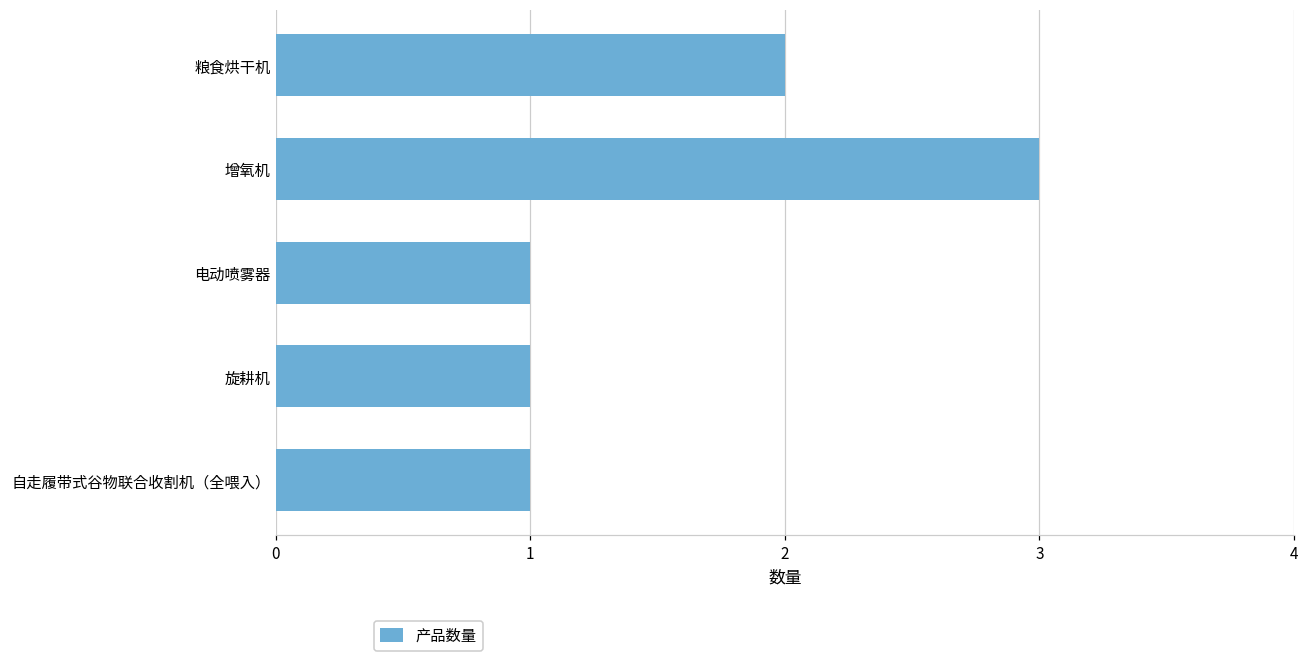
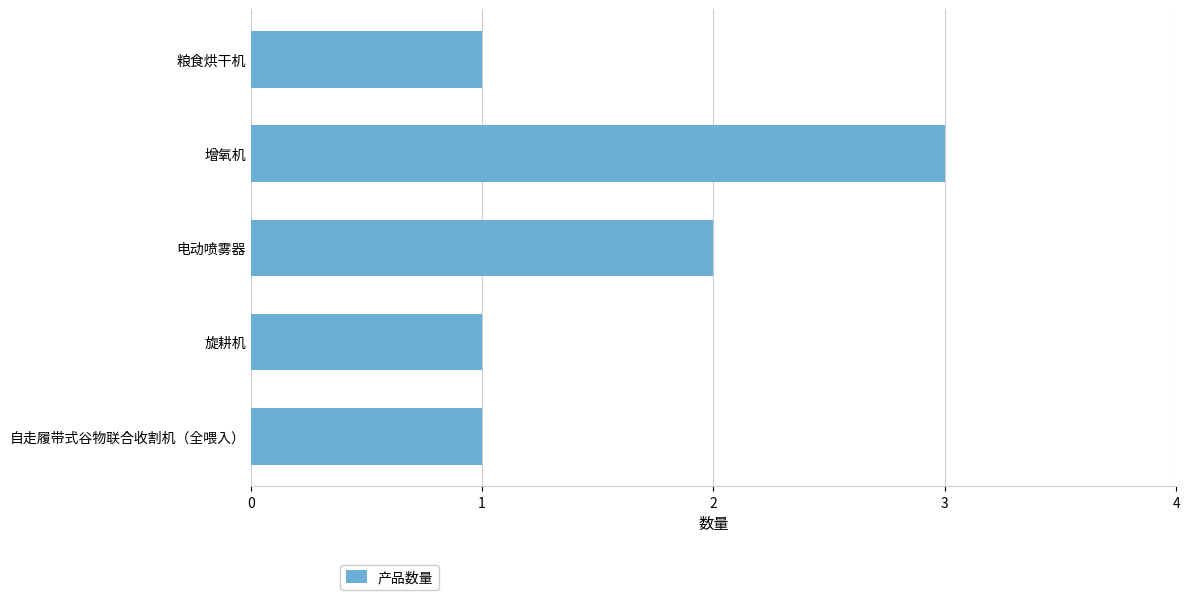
粮食烘干机: 2 -> 1
电动喷雾器: 1 -> 2
